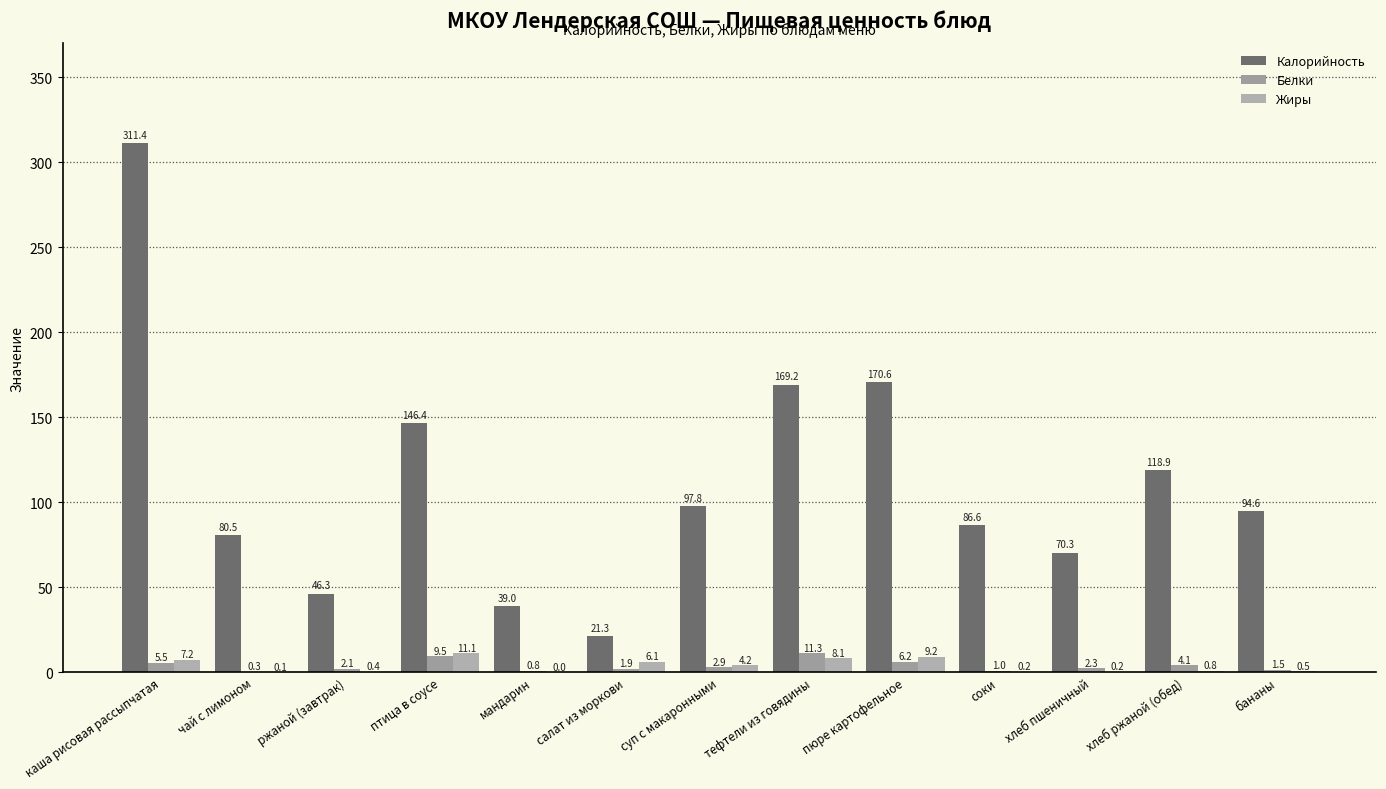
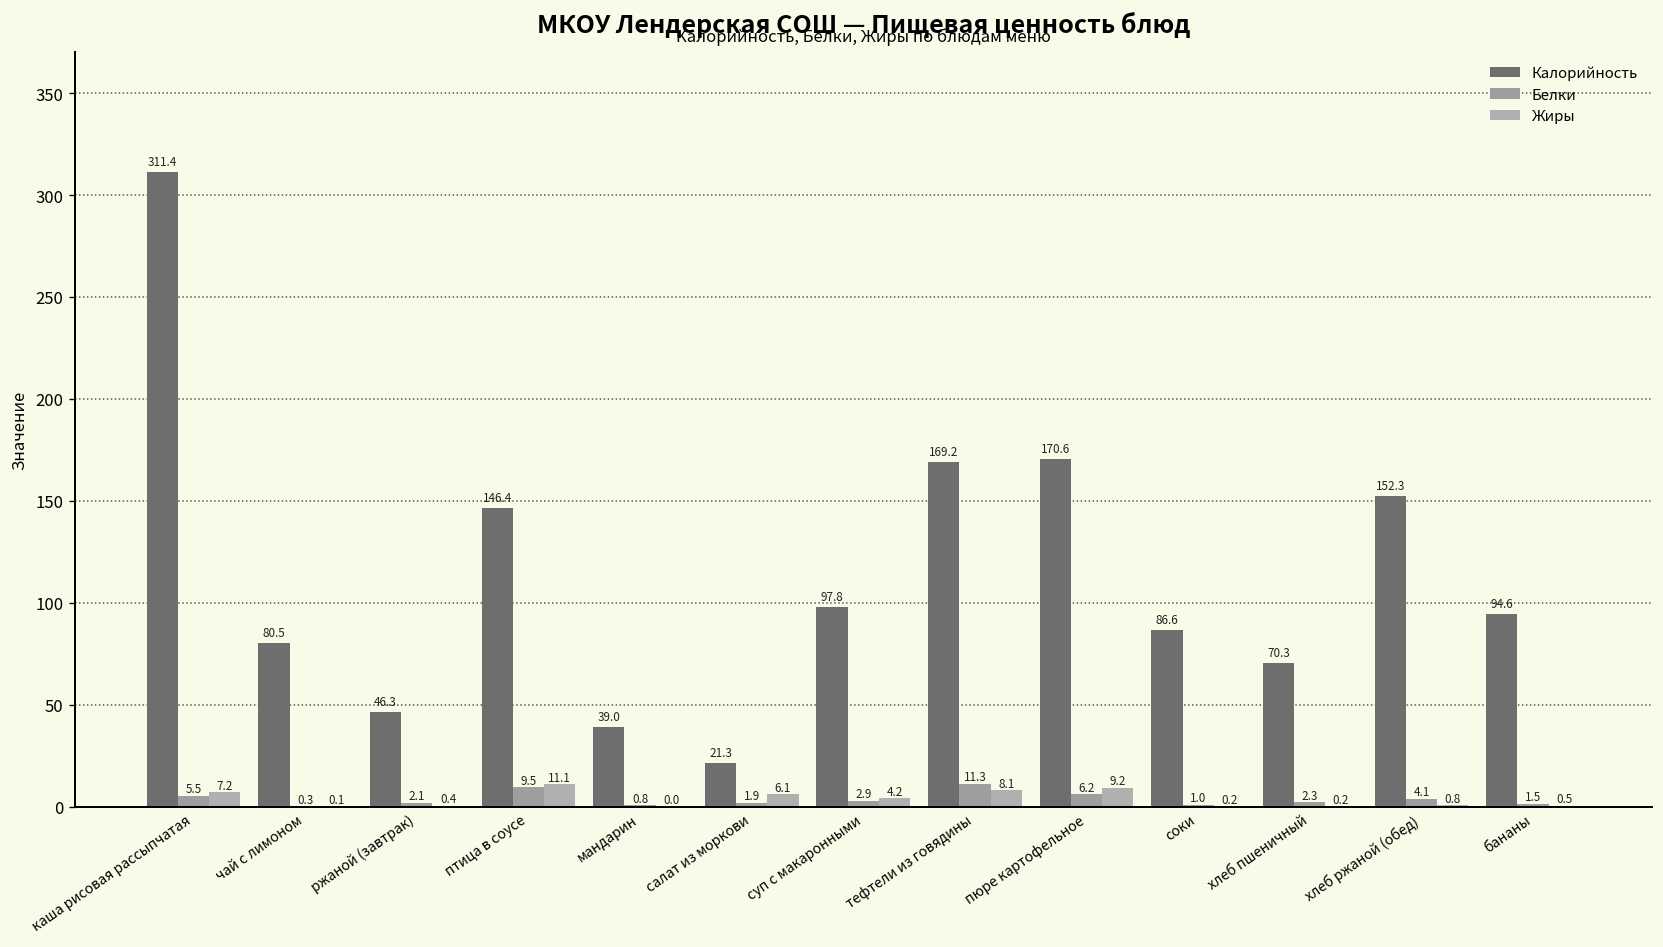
Калорийность, хлеб ржаной (обед): 118.9 -> 152.3
